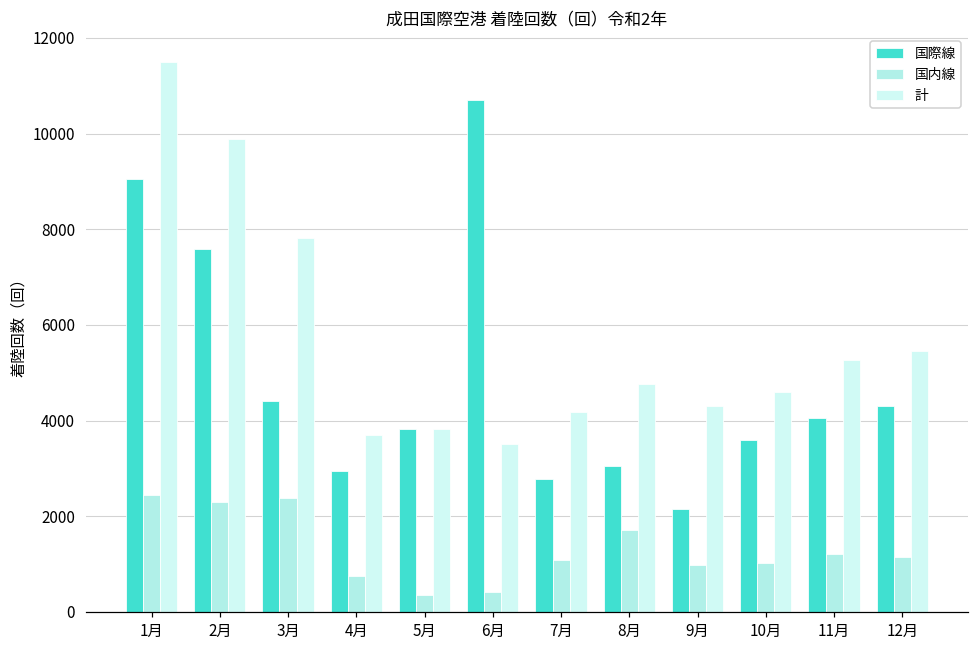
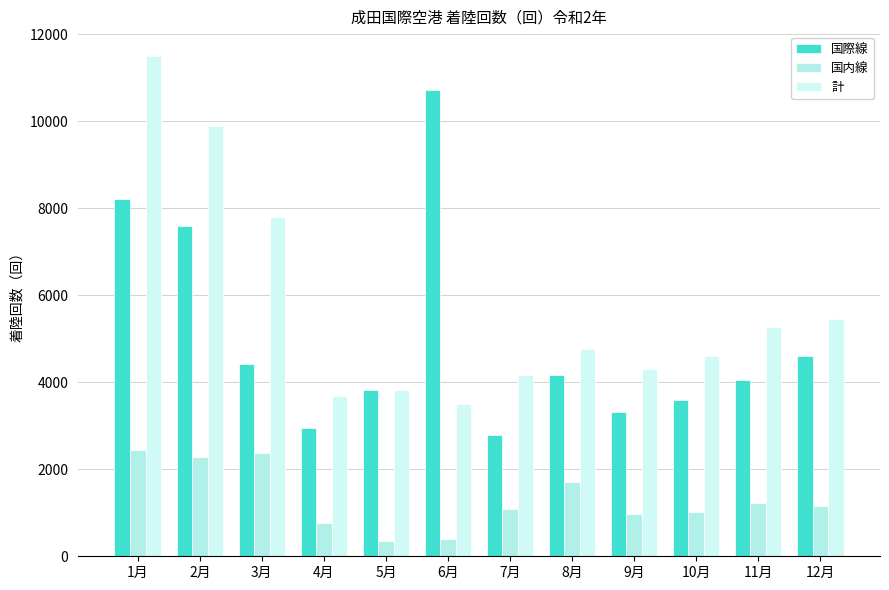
国際線, 1月: 9100 -> 8200
国際線, 8月: 3000 -> 4200
国際線, 9月: 2100 -> 3300
国際線, 12月: 4300 -> 4600
